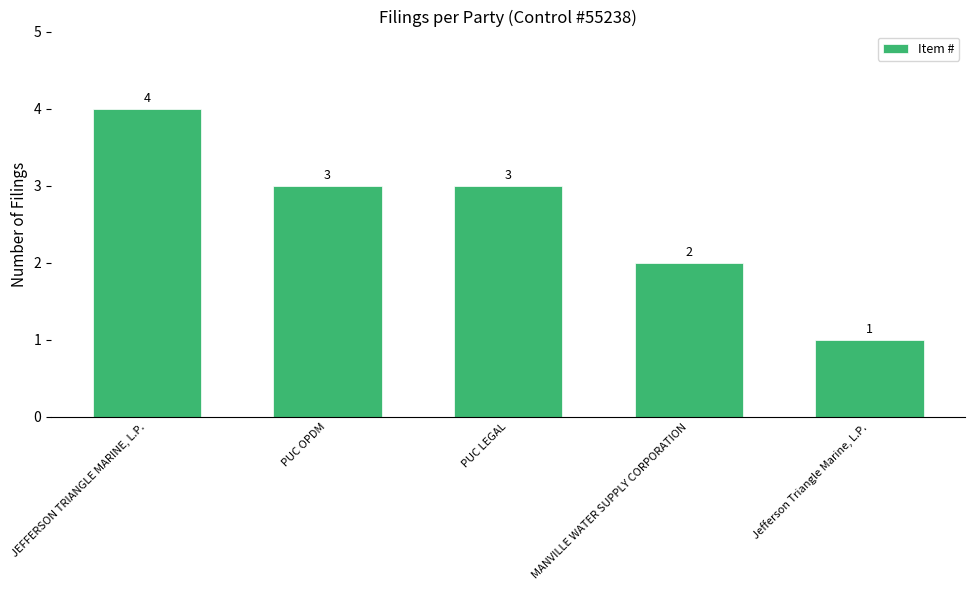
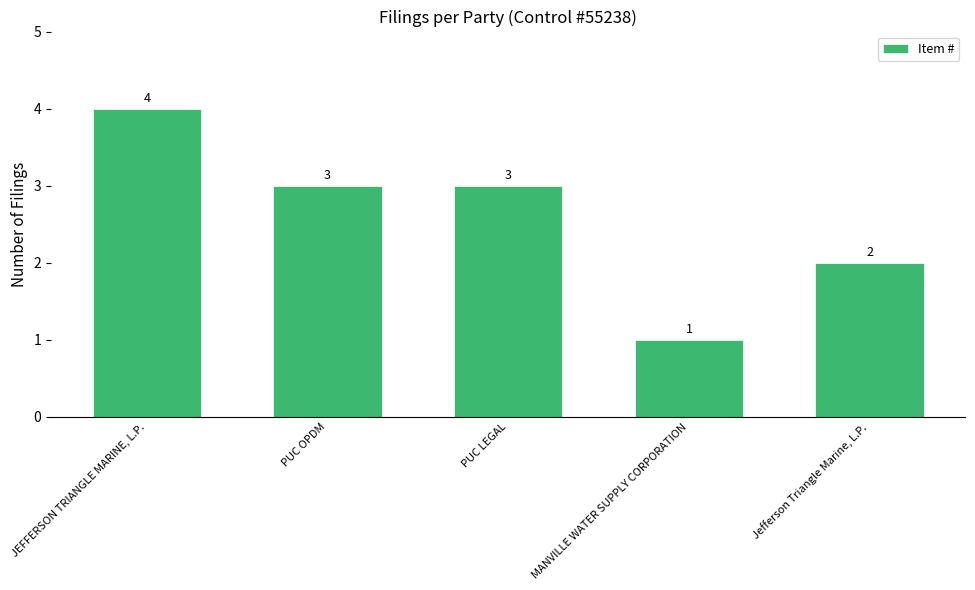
MANVILLE WATER SUPPLY CORPORATION: 2 -> 1
Jefferson Triangle Marine, L.P.: 1 -> 2
